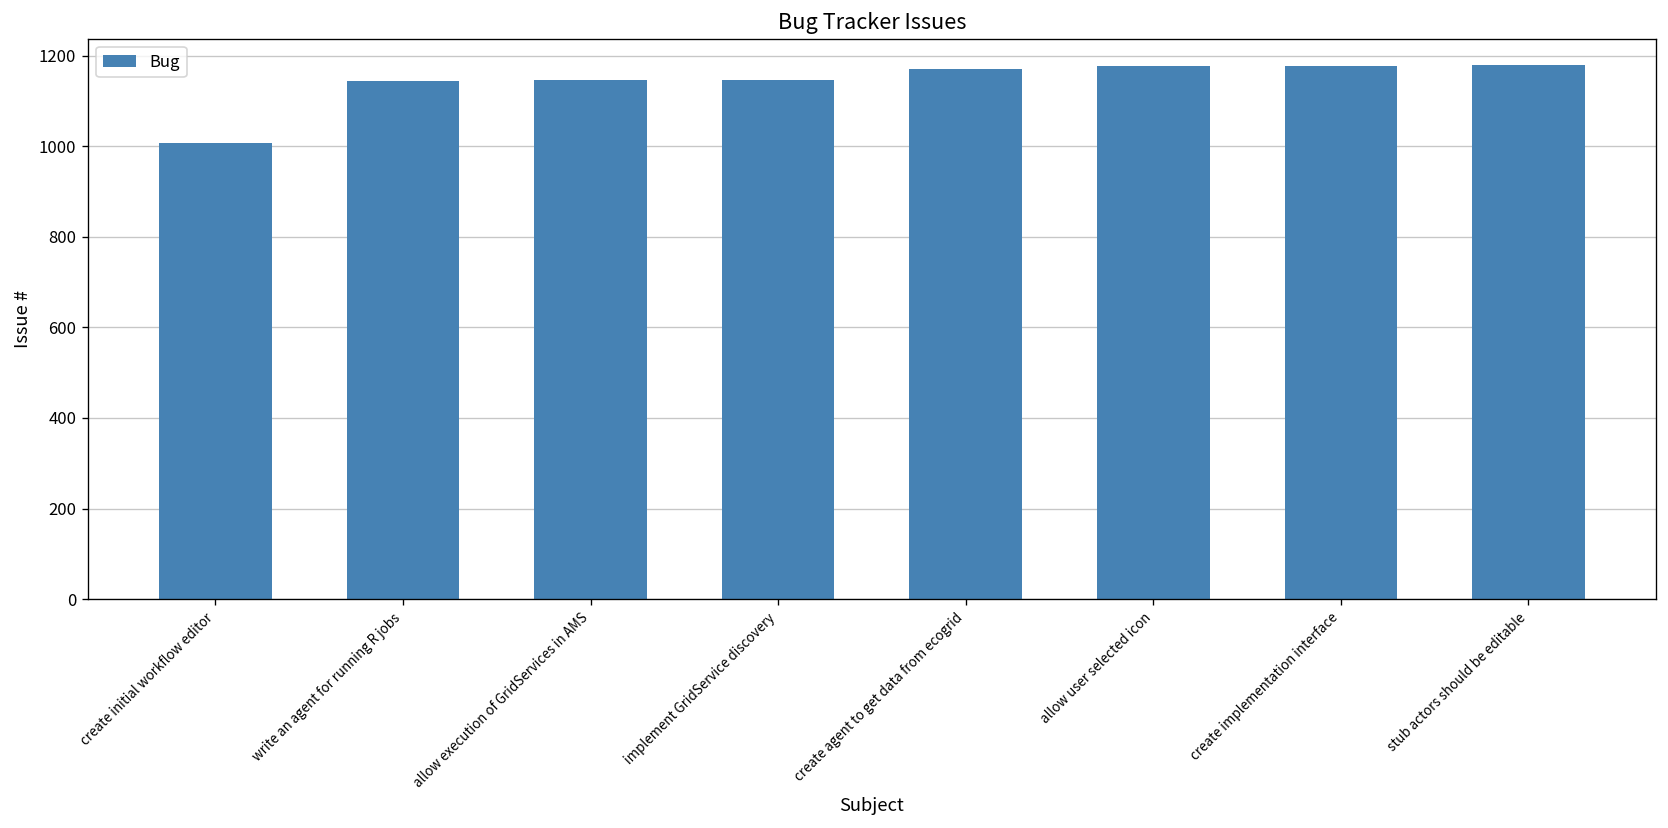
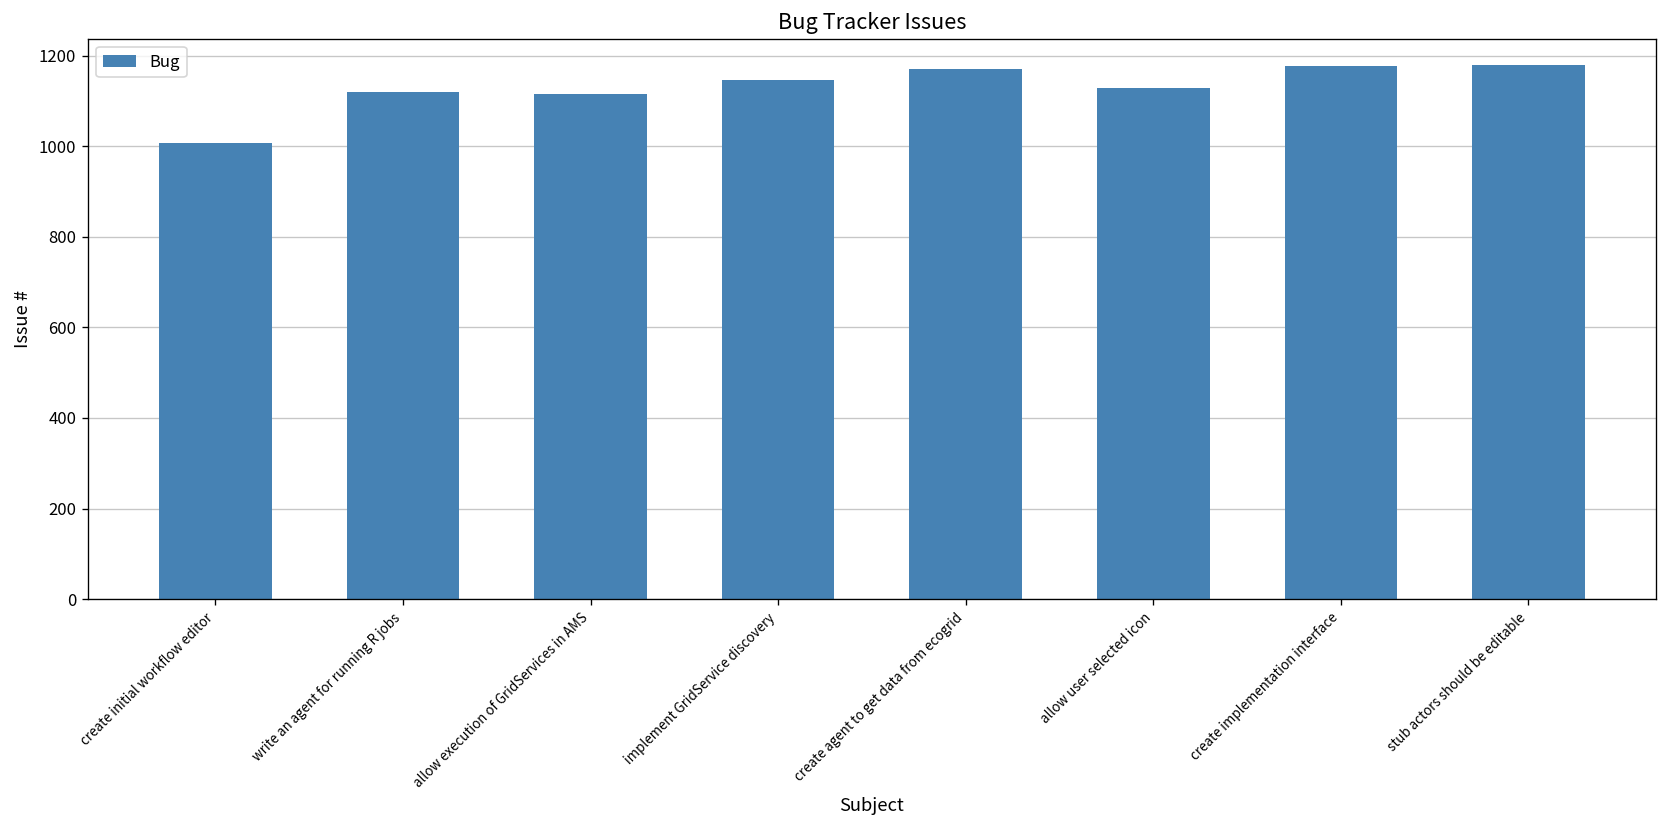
write an agent for running R jobs: 1140 -> 1120
allow execution of GridServices in AMS: 1150 -> 1120
allow user selected icon: 1180 -> 1130
